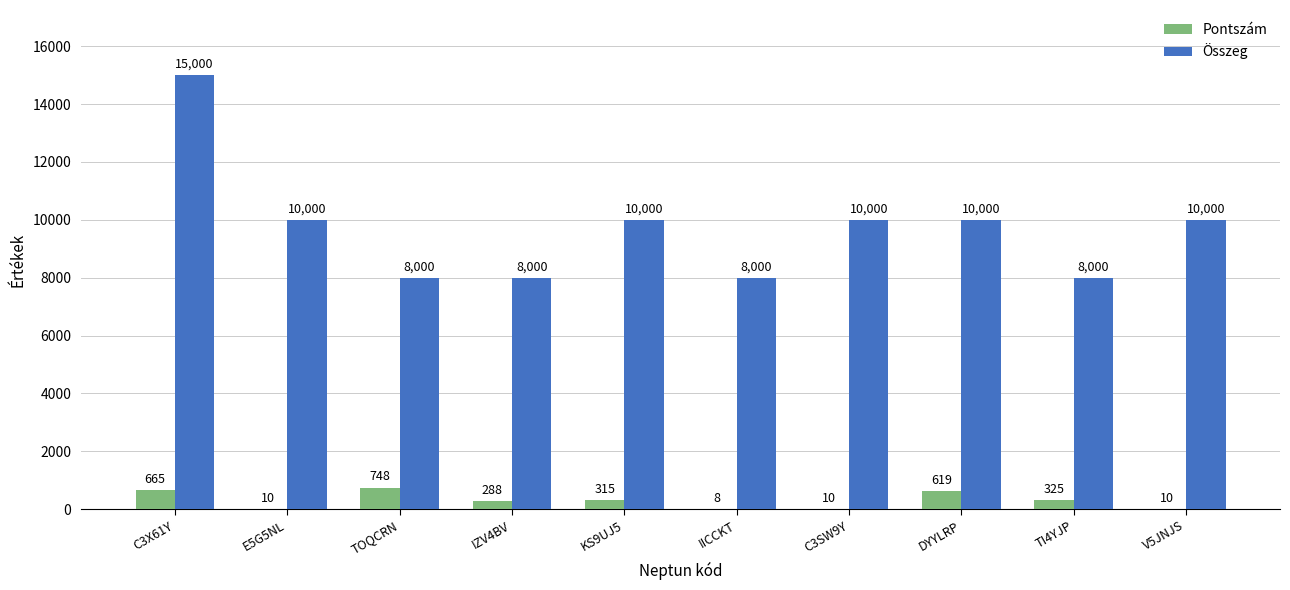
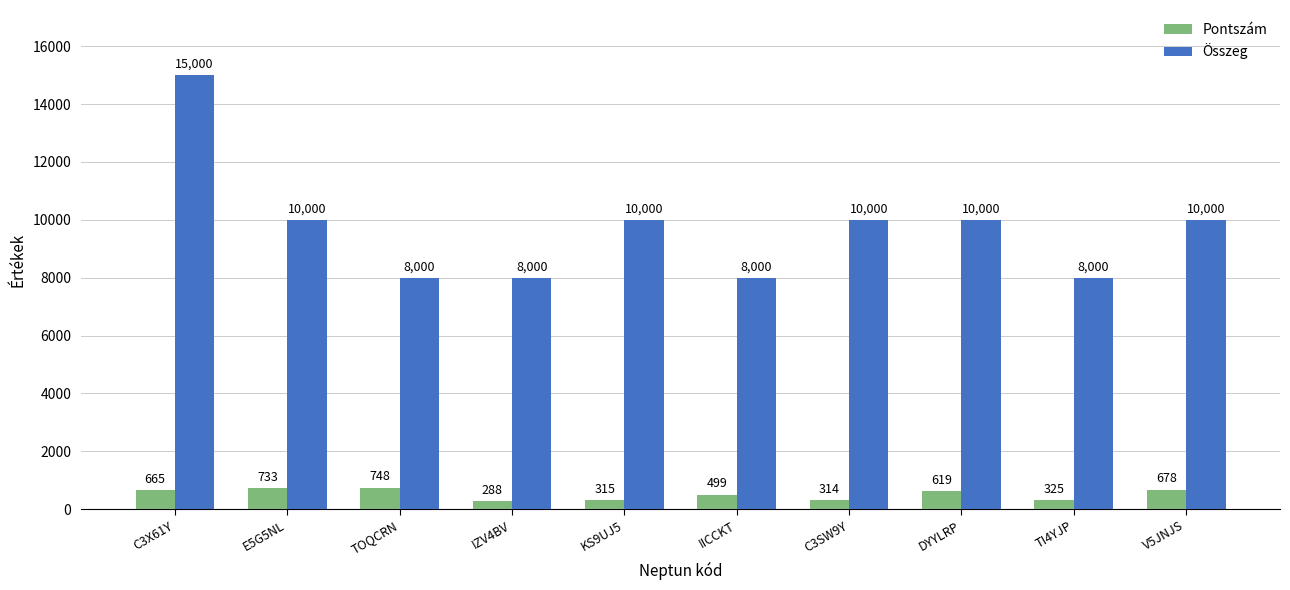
Pontszám, E5G5NL: 10 -> 733
Pontszám, IICCKT: 8 -> 499
Pontszám, C3SW9Y: 10 -> 314
Pontszám, V5JNJS: 10 -> 678
